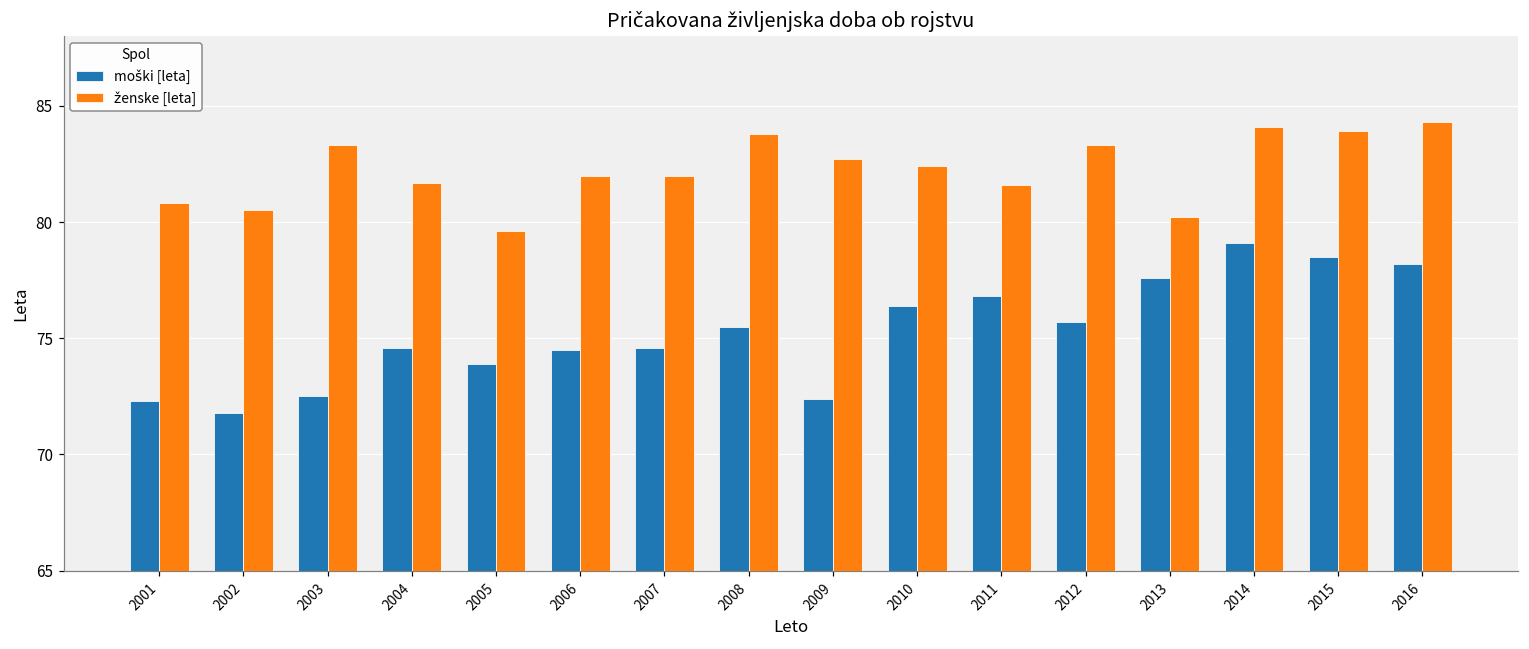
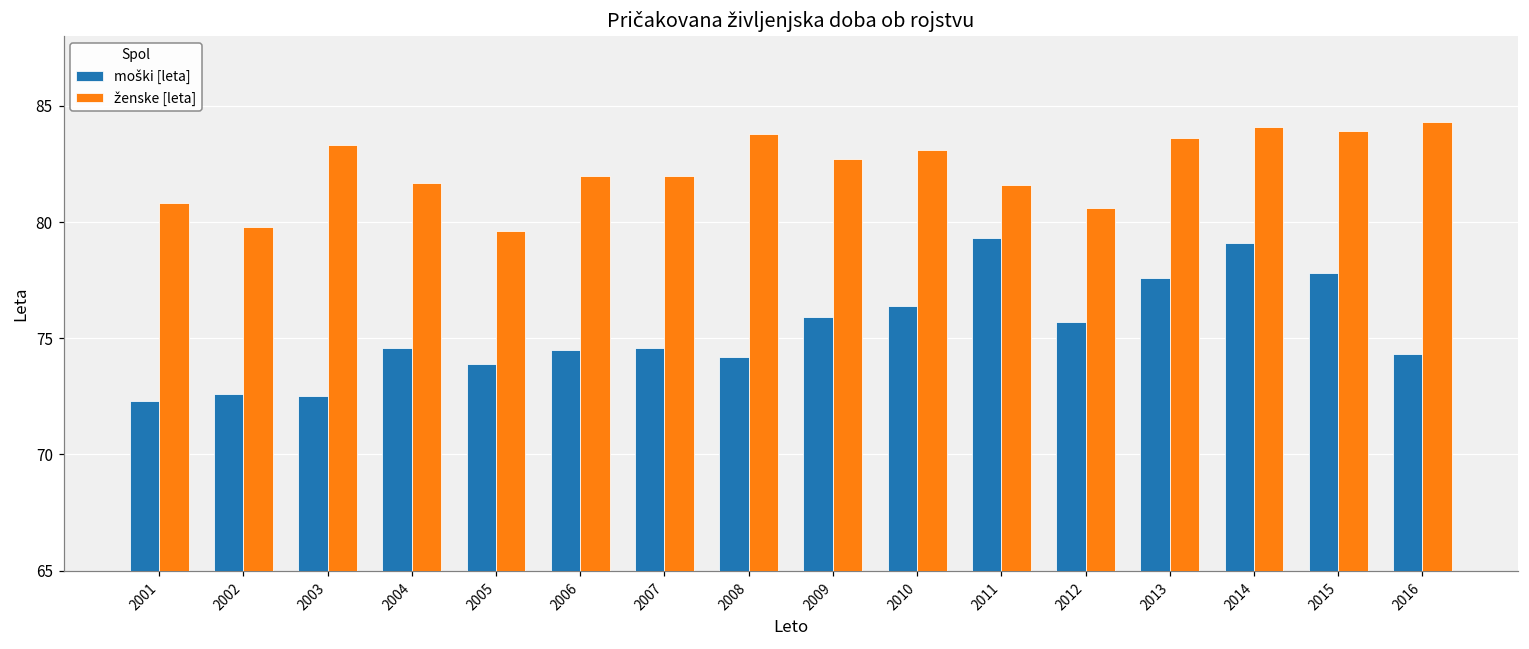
moški [leta], 2002: 71.8 -> 72.6
ženske [leta], 2002: 80.5 -> 79.8
moški [leta], 2008: 75.5 -> 74.2
moški [leta], 2009: 72.4 -> 75.9
ženske [leta], 2010: 82.4 -> 83.1
moški [leta], 2011: 76.8 -> 79.3
ženske [leta], 2012: 83.3 -> 80.6
ženske [leta], 2013: 80.2 -> 83.6
moški [leta], 2015: 78.5 -> 77.8
moški [leta], 2016: 78.2 -> 74.3
